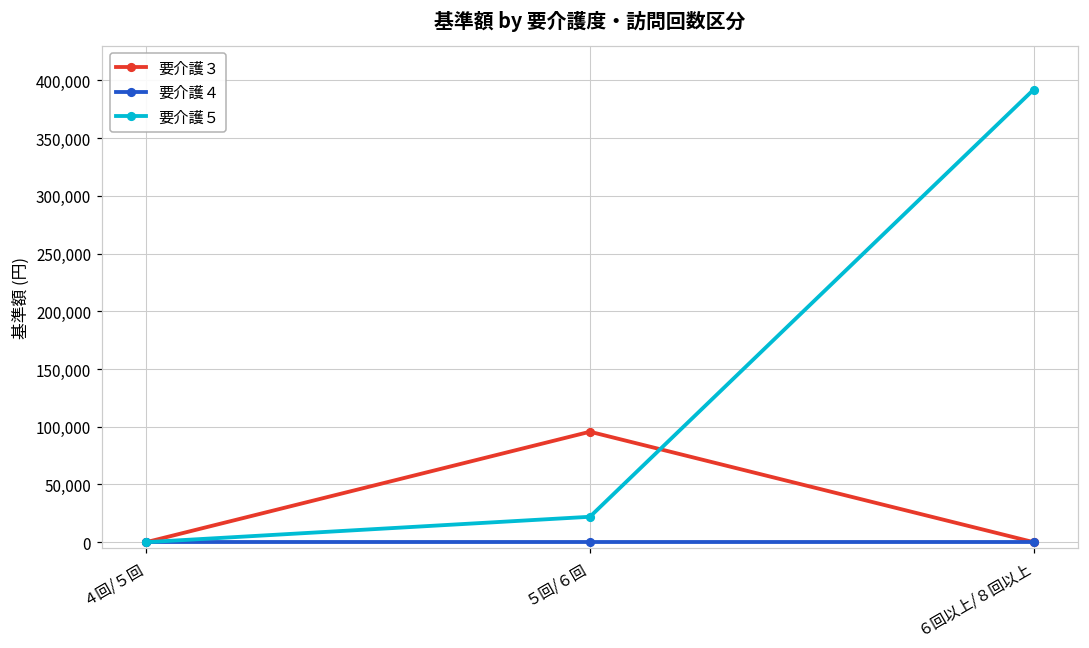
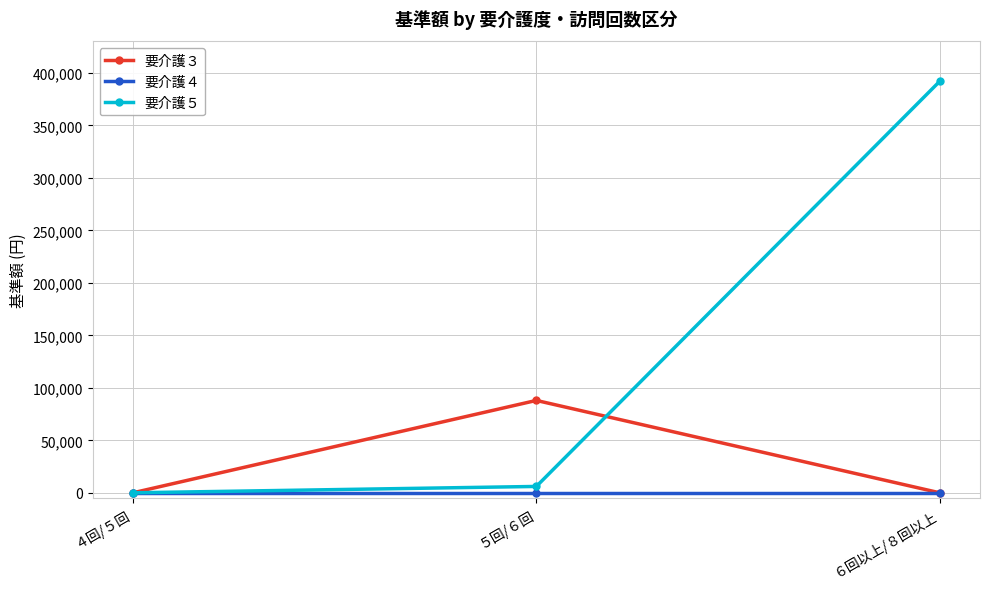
要介護３, ５回/６回: 96,000 -> 88,000
要介護５, ５回/６回: 22,000 -> 6,000
